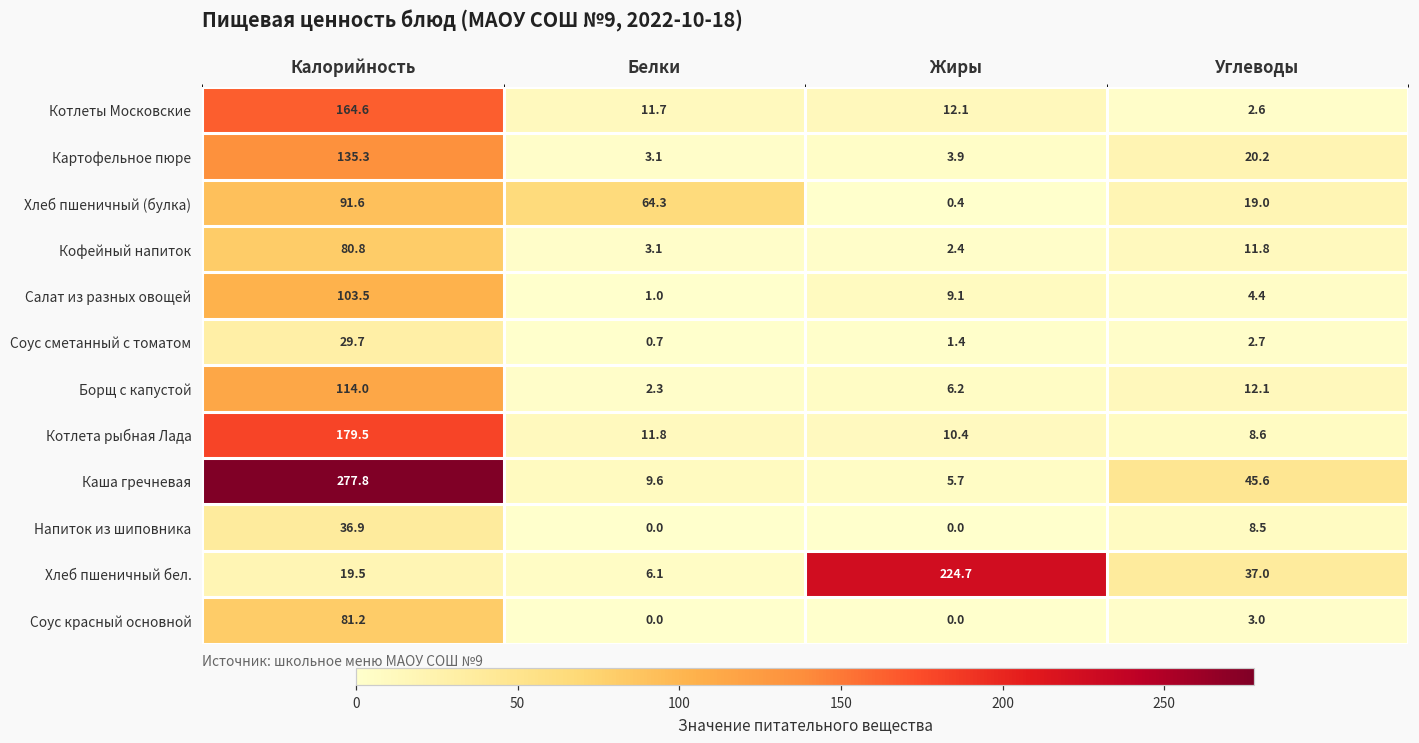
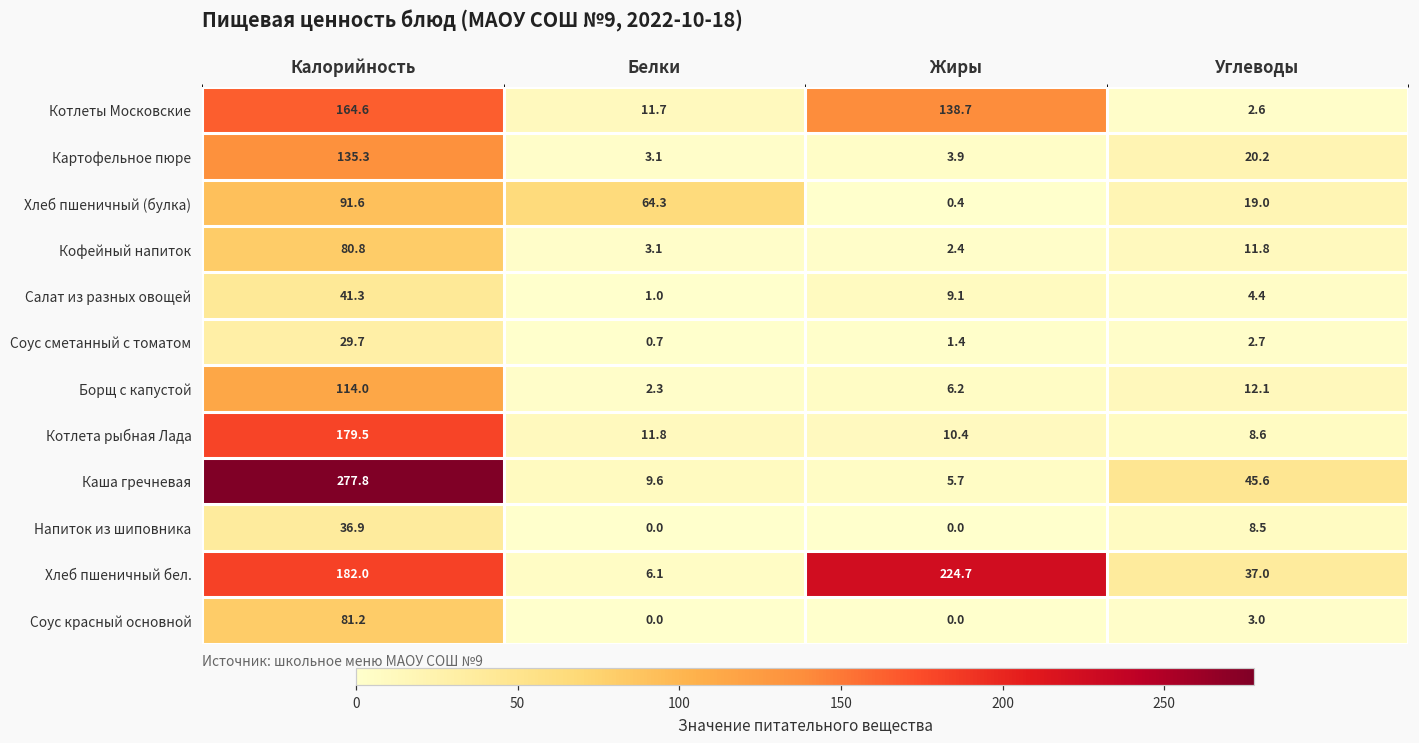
Котлеты Московские, Жиры: 12.1 -> 138.7
Салат из разных овощей, Калорийность: 103.5 -> 41.3
Хлеб пшеничный бел., Калорийность: 19.5 -> 182.0
